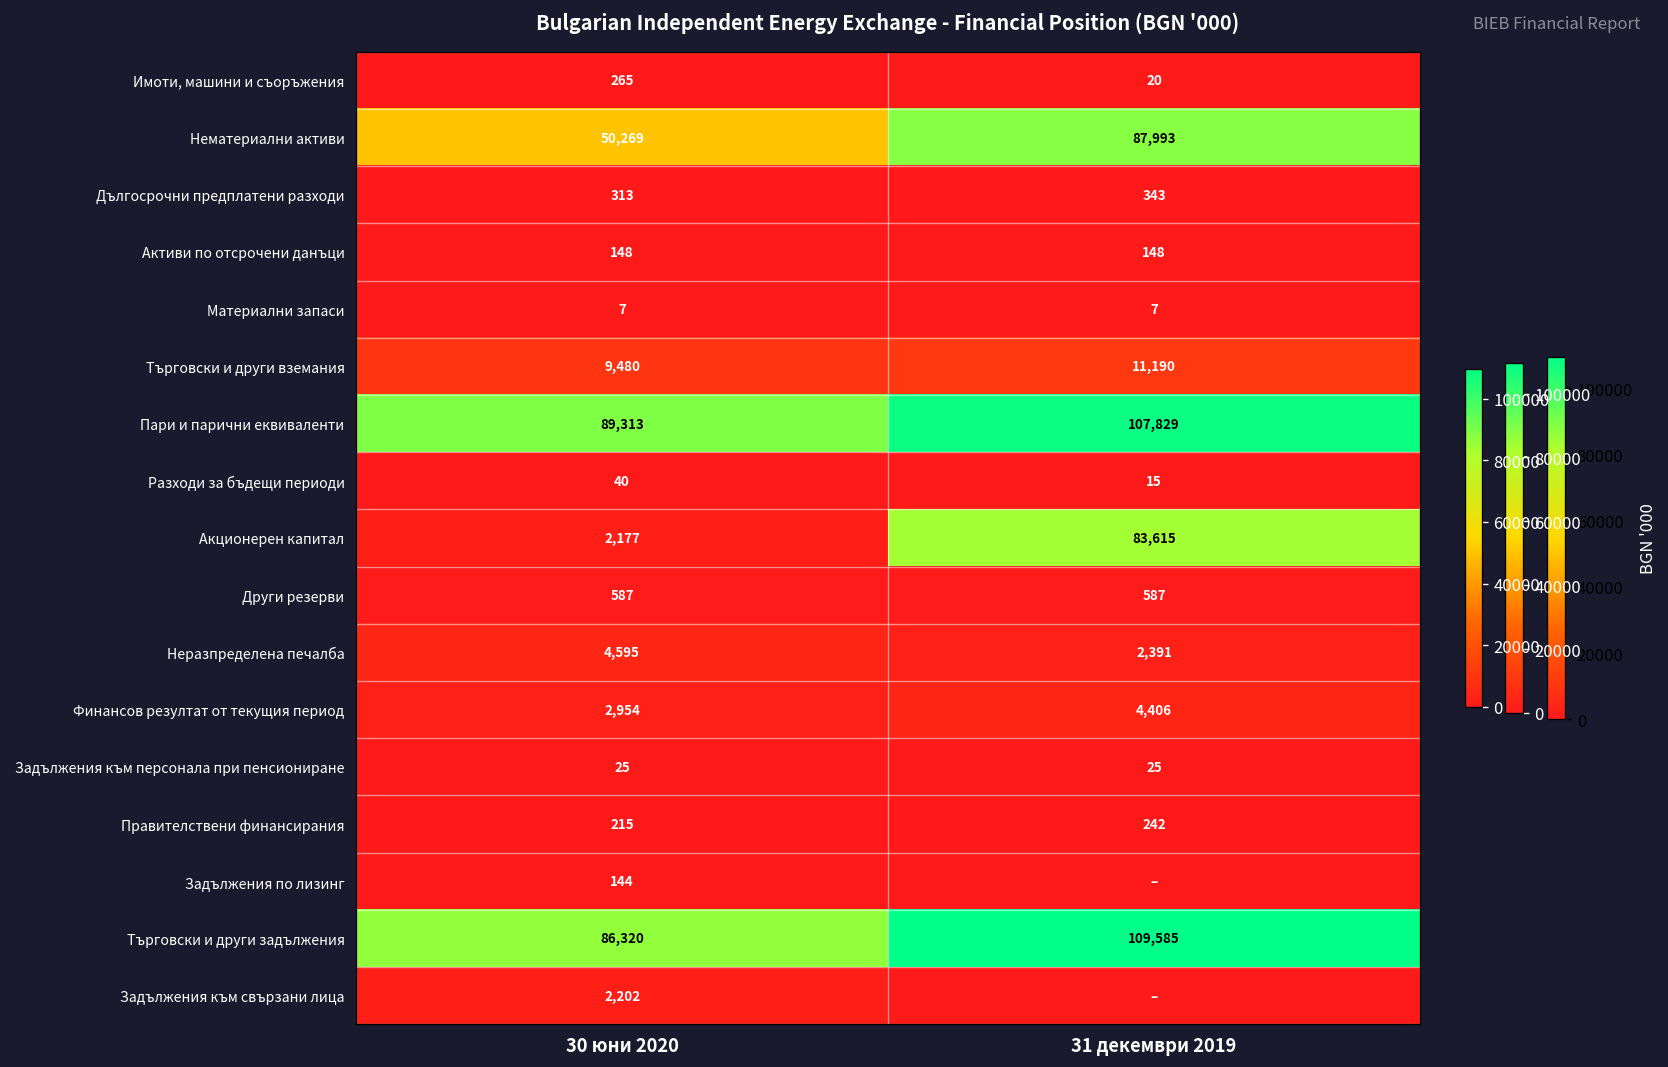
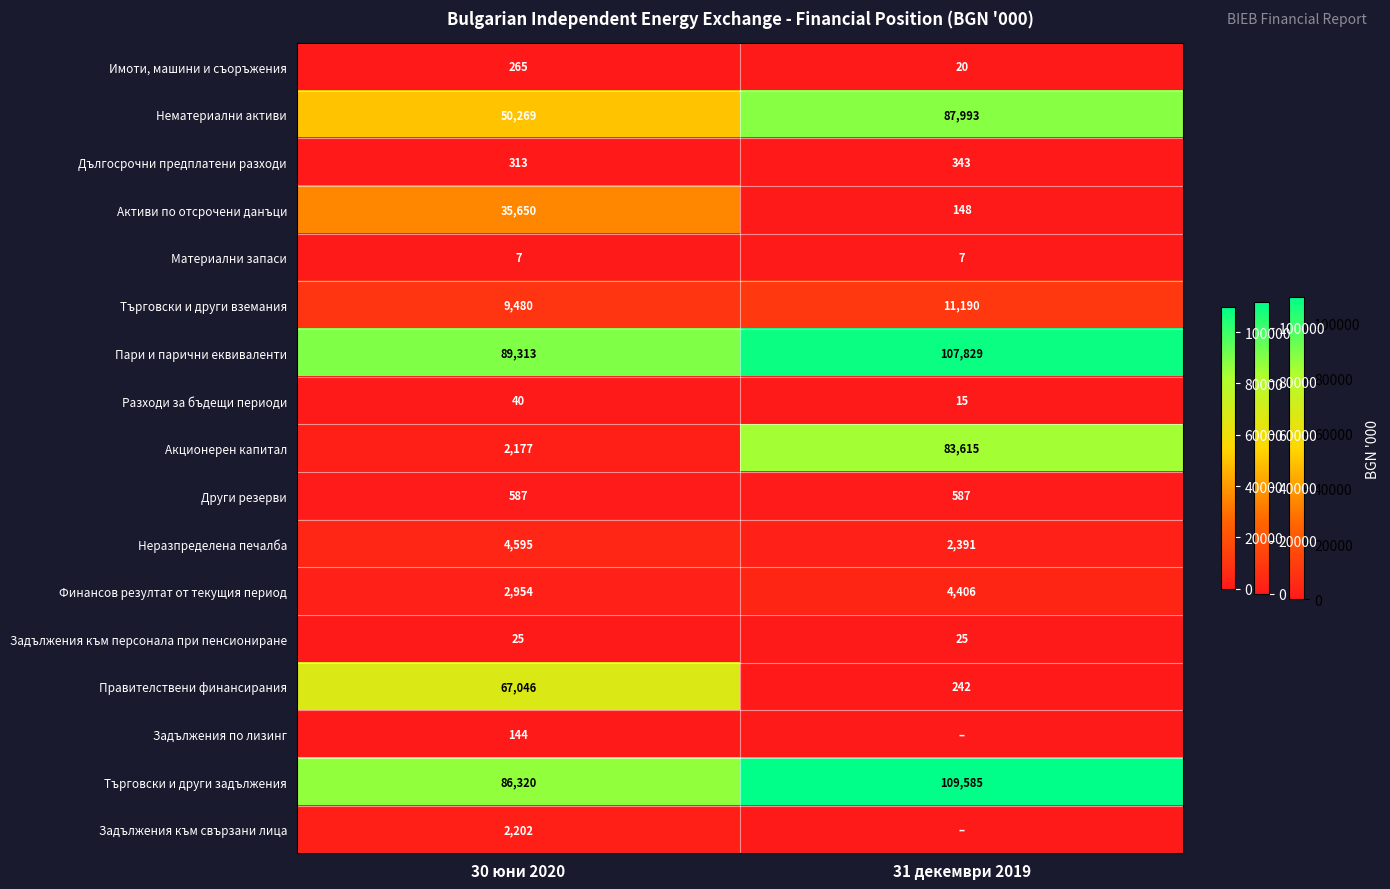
Активи по отсрочени данъци, 30 юни 2020: 148 -> 35,650
Правителствени финансирания, 30 юни 2020: 215 -> 67,046
